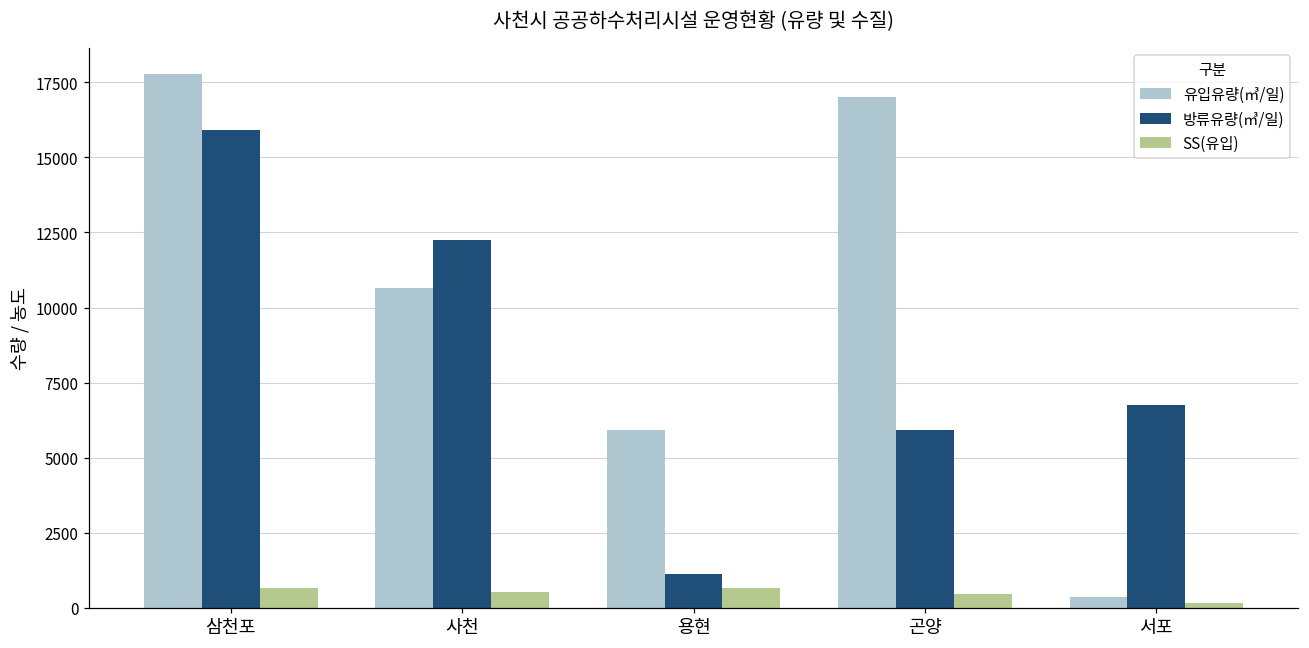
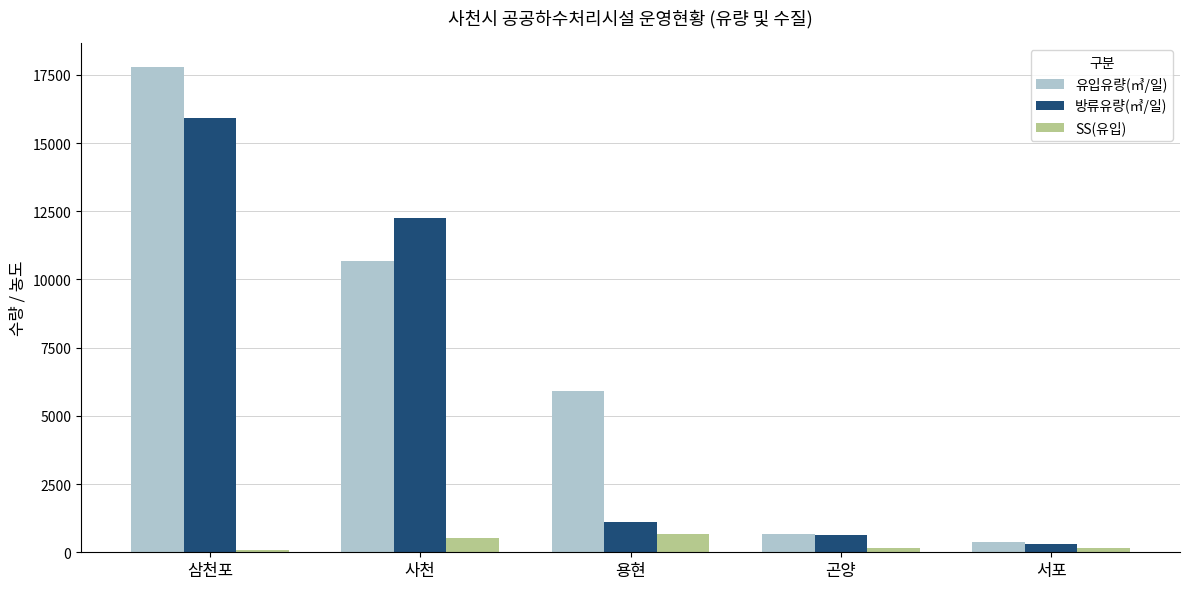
SS(유입), 삼천포: 700 -> 100
유입유량(㎥/일), 곤양: 17000 -> 700
방류유량(㎥/일), 곤양: 5900 -> 600
SS(유입), 곤양: 500 -> 100
방류유량(㎥/일), 서포: 6700 -> 300
